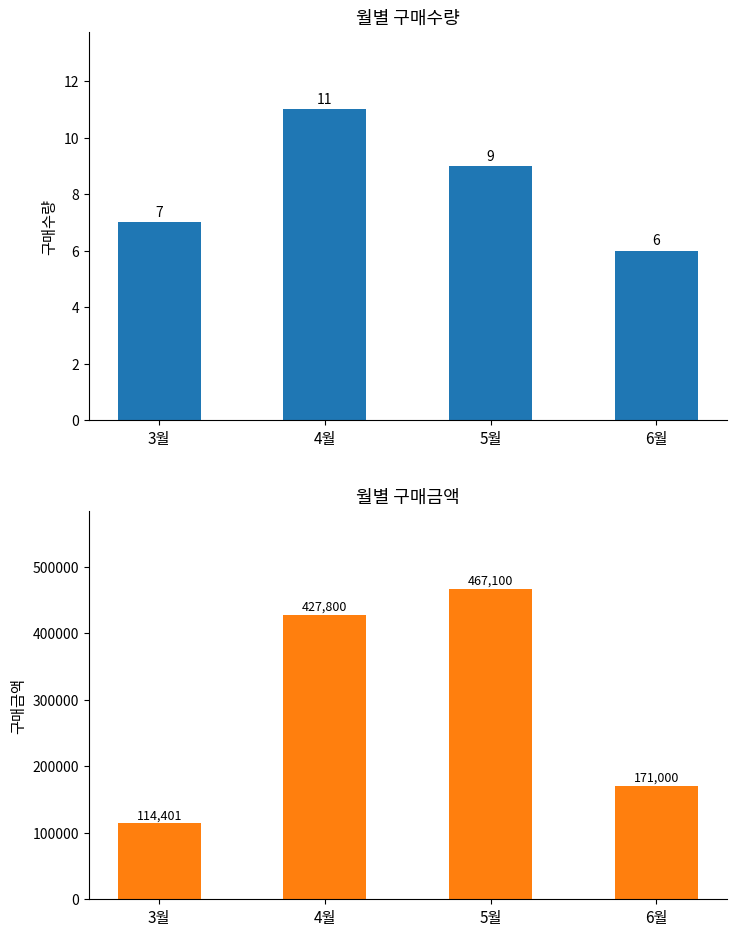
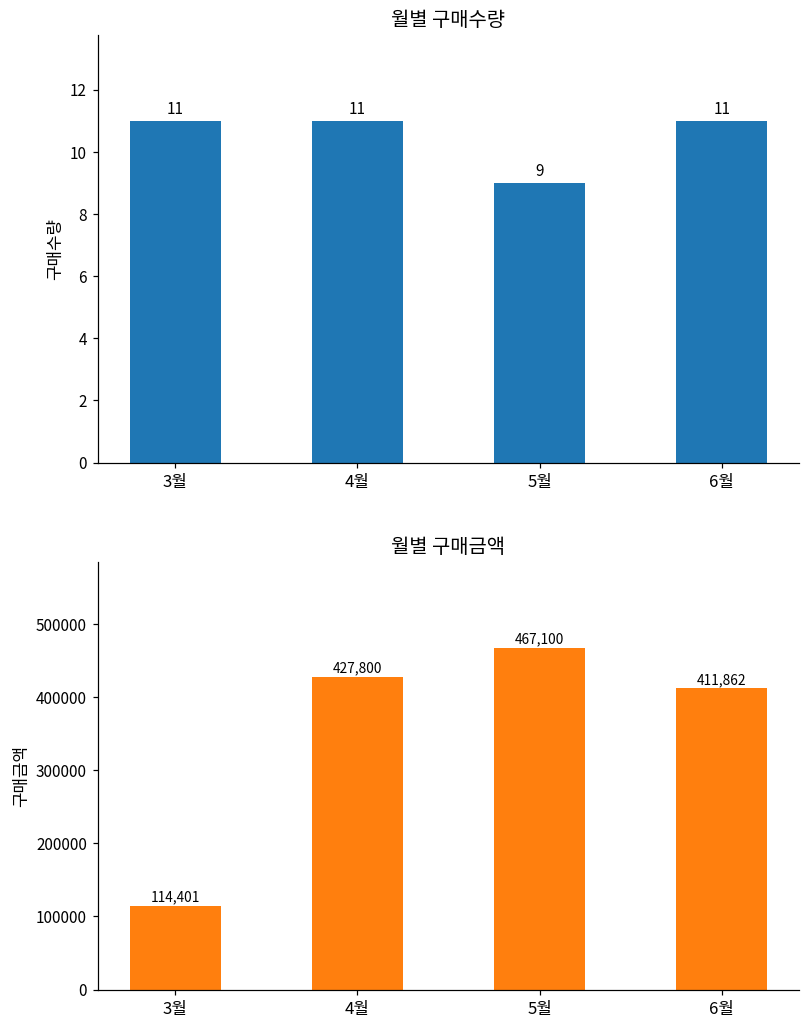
월별 구매수량, 3월: 7 -> 11
월별 구매수량, 6월: 6 -> 11
월별 구매금액, 6월: 171,000 -> 411,862
